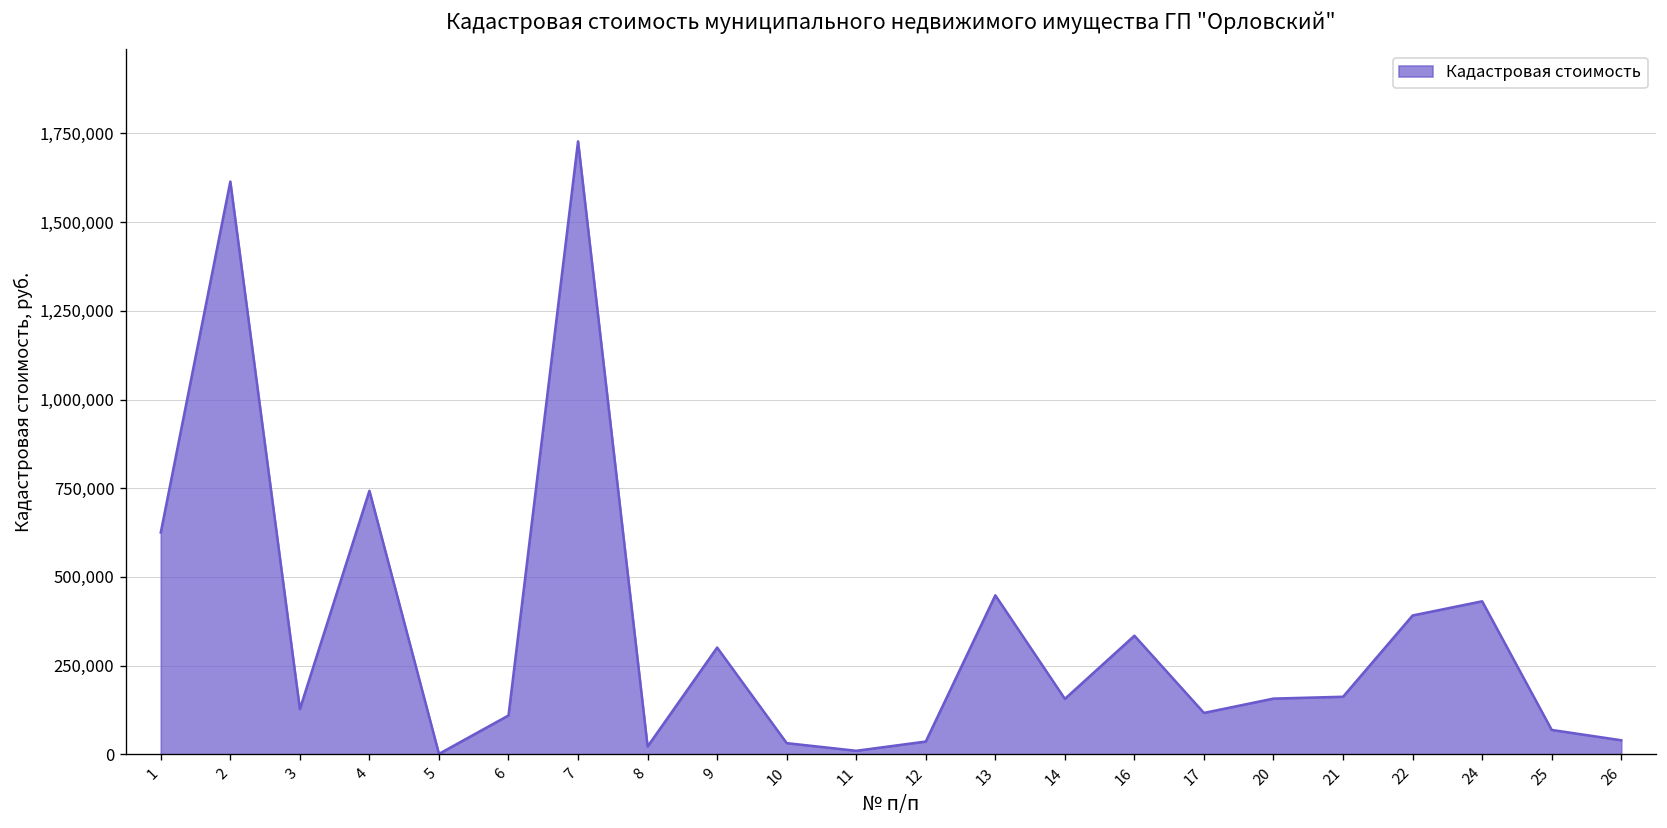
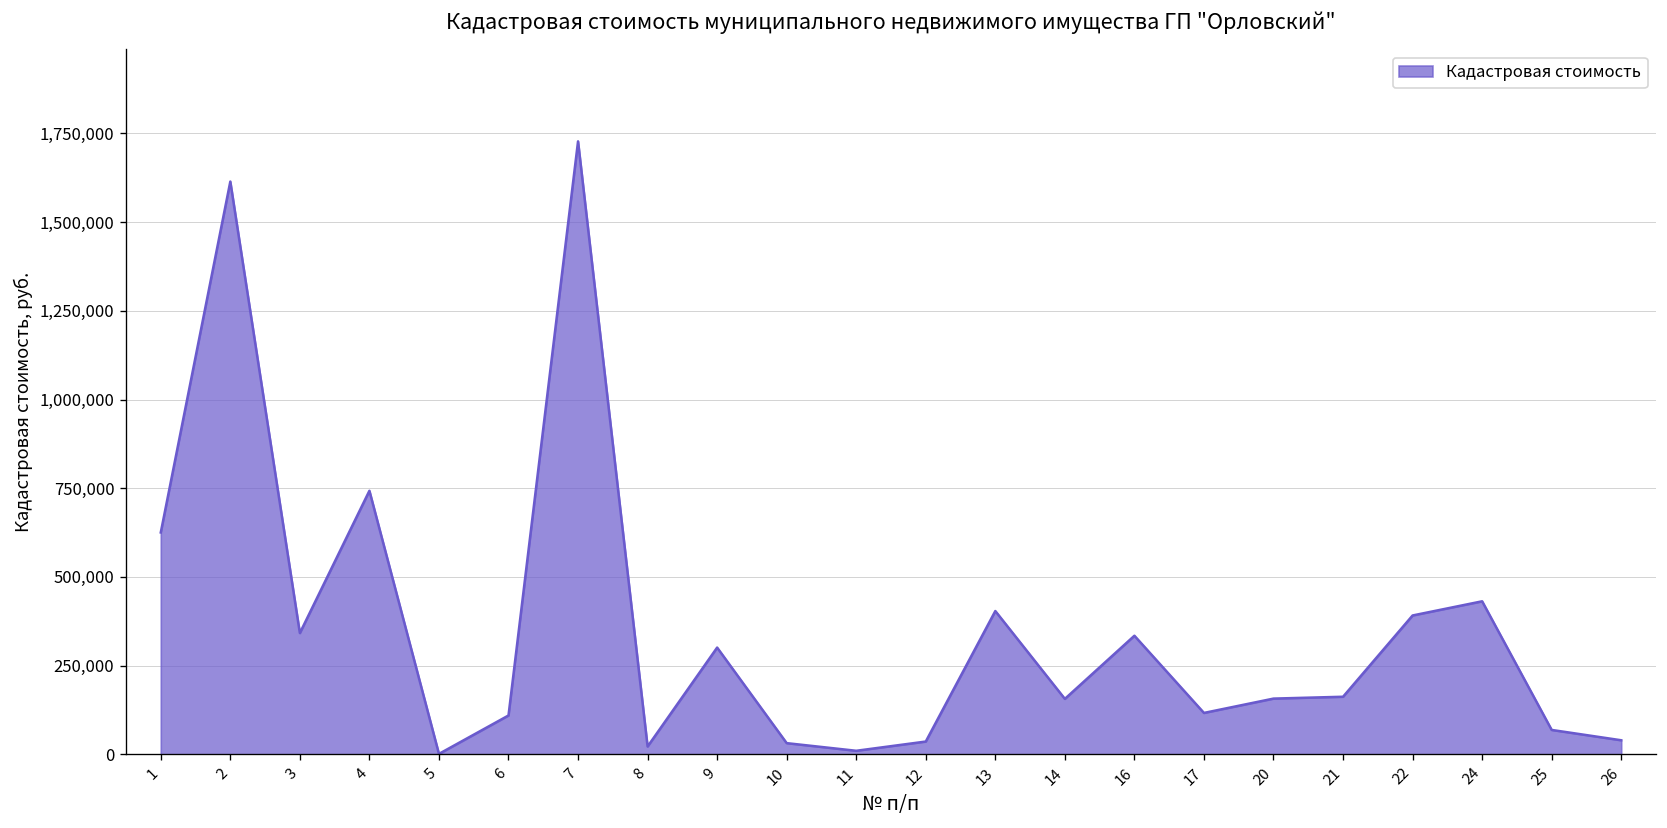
3: 130,000 -> 340,000
13: 450,000 -> 400,000
